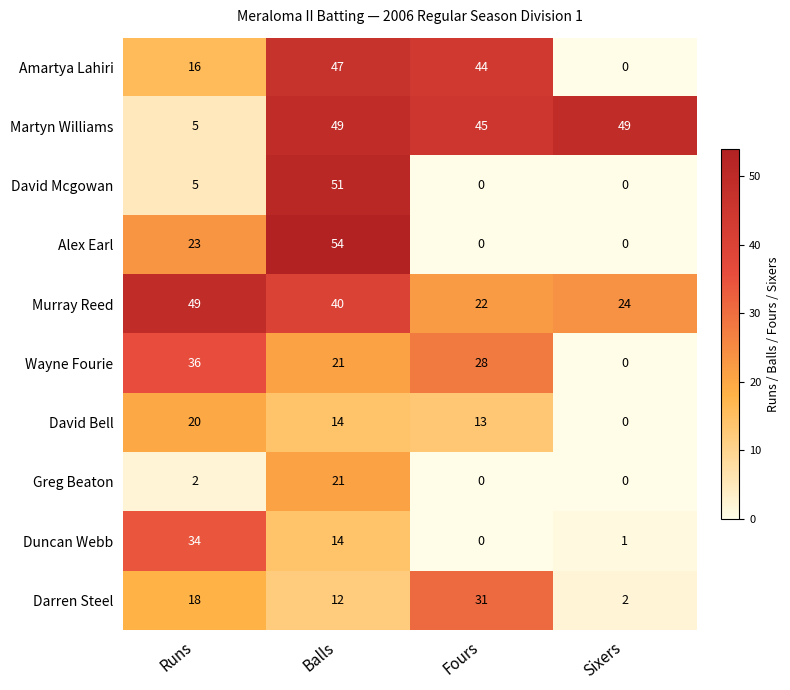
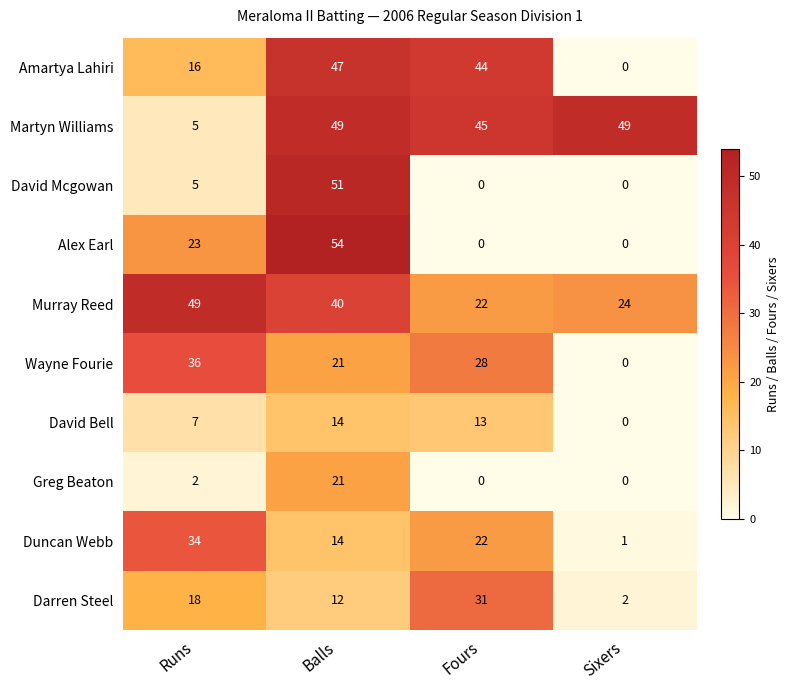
David Bell, Runs: 20 -> 7
Duncan Webb, Fours: 0 -> 22
